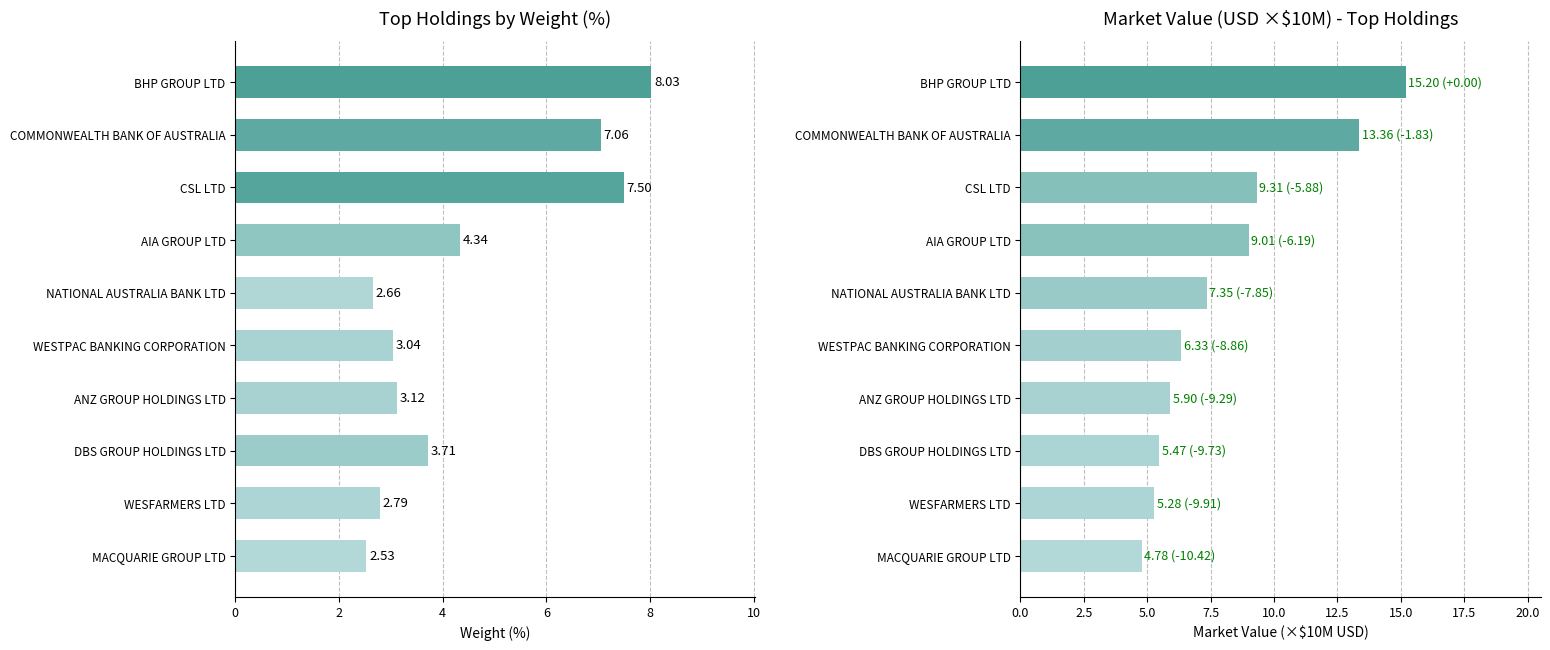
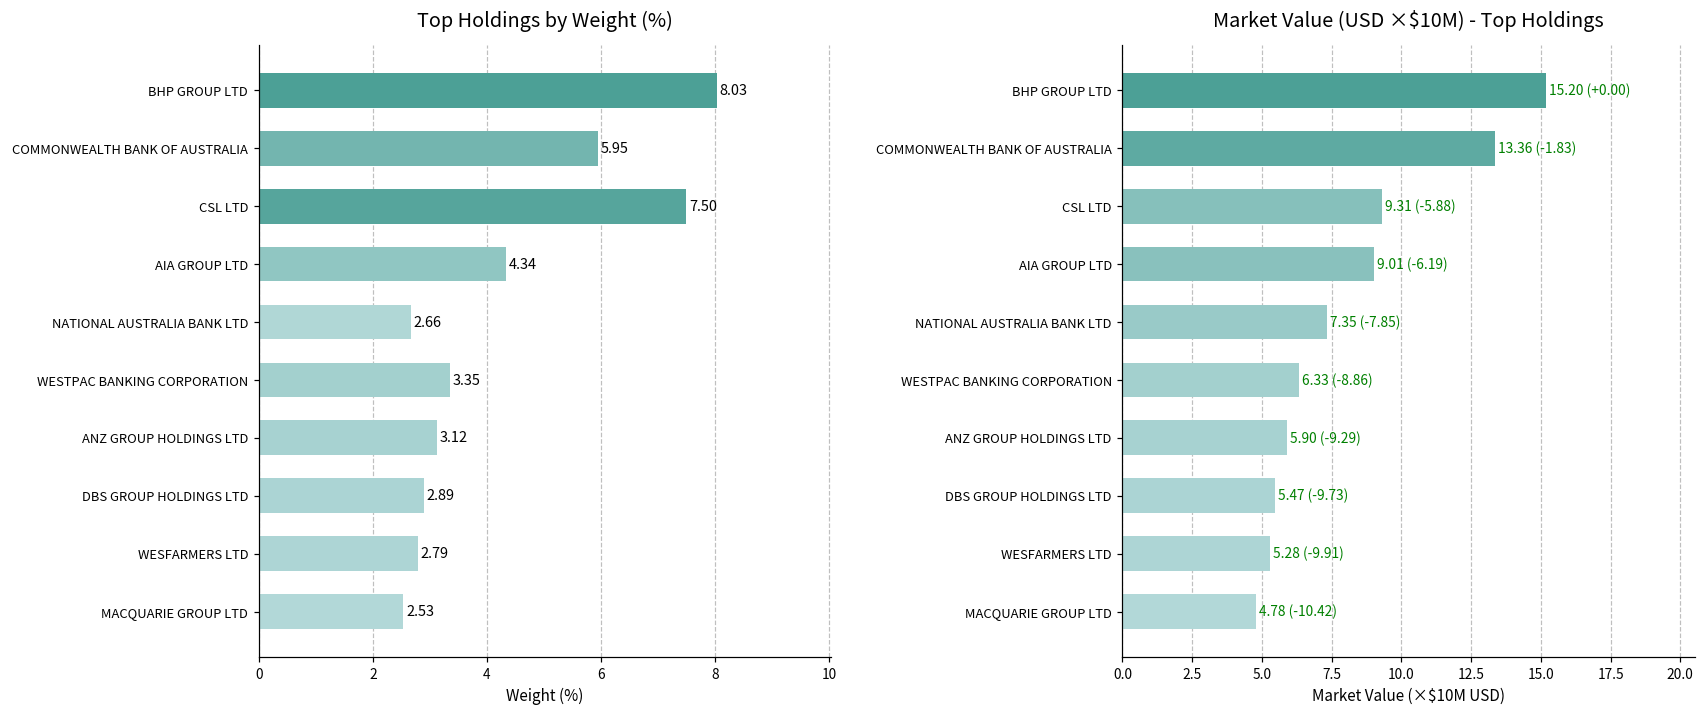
Top Holdings by Weight (%), COMMONWEALTH BANK OF AUSTRALIA: 7.06 -> 5.95
Top Holdings by Weight (%), WESTPAC BANKING CORPORATION: 3.04 -> 3.35
Top Holdings by Weight (%), DBS GROUP HOLDINGS LTD: 3.71 -> 2.89
